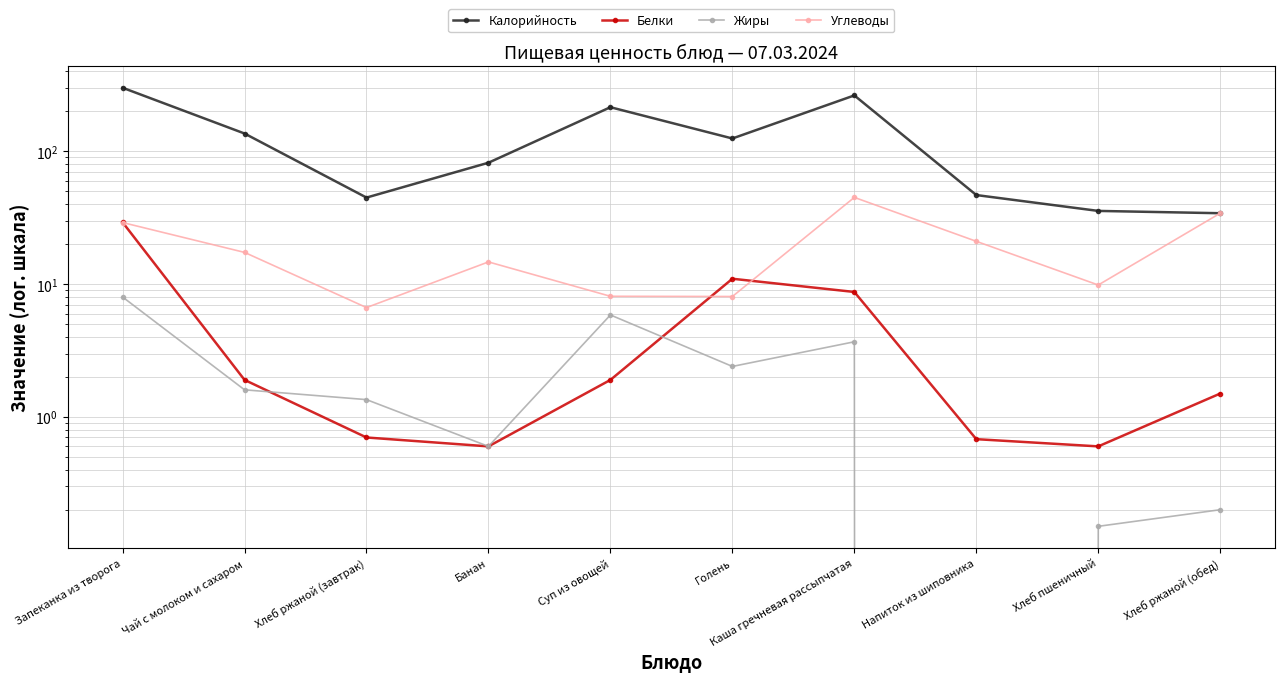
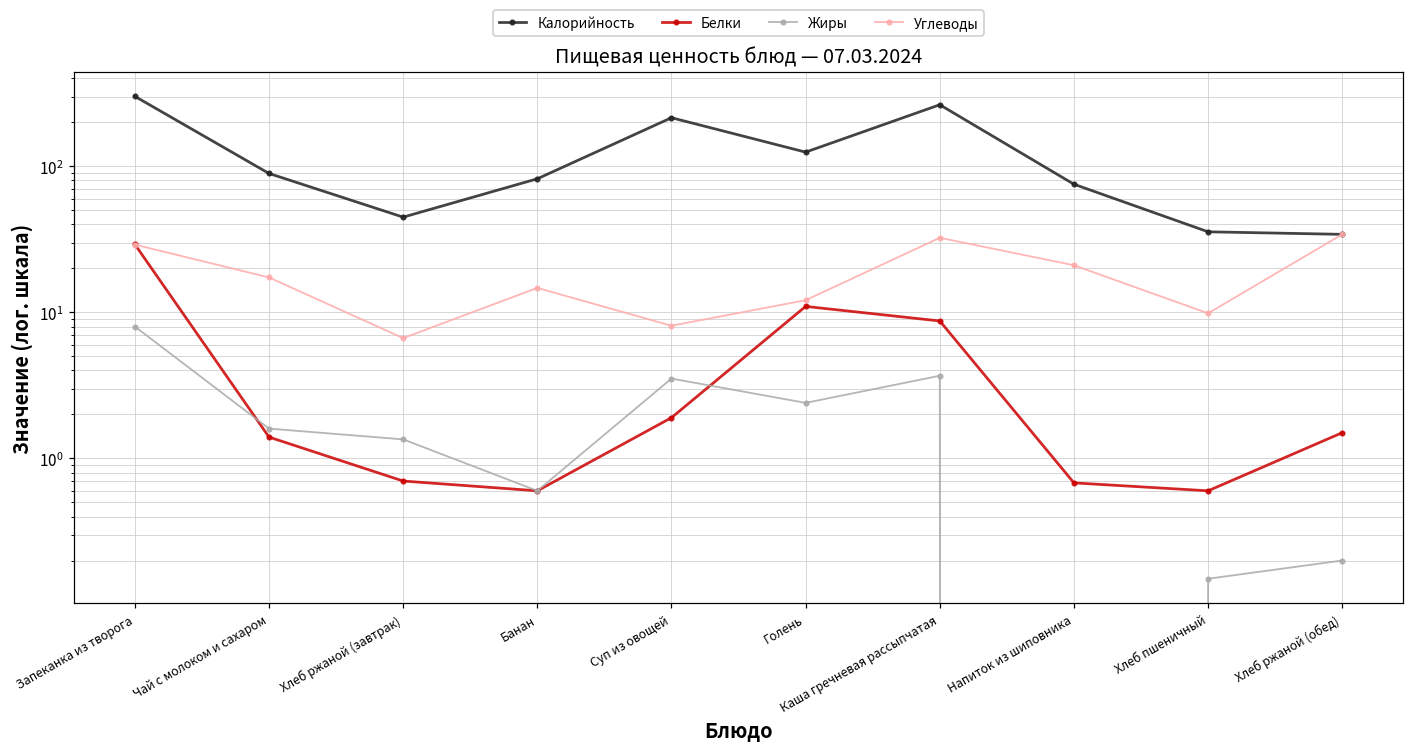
Калорийность, Чай с молоком и сахаром: 140 -> 90
Белки, Чай с молоком и сахаром: 1.9 -> 1.4
Жиры, Суп из овощей: 6 -> 3.5
Углеводы, Голень: 8 -> 12
Углеводы, Каша гречневая рассыпчатая: 45 -> 32
Калорийность, Напиток из шиповника: 47 -> 80
